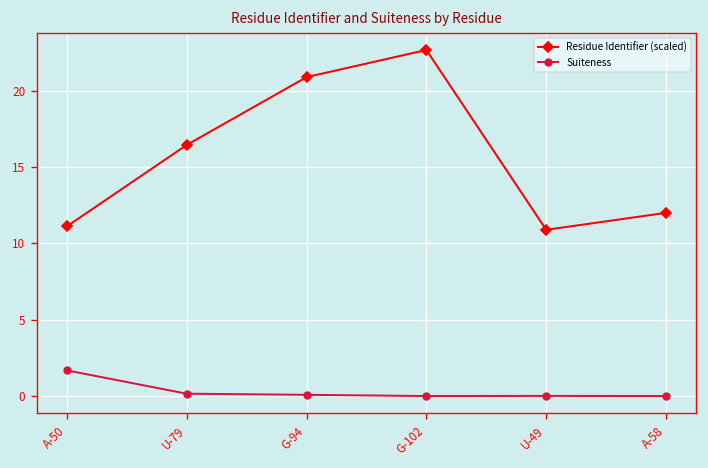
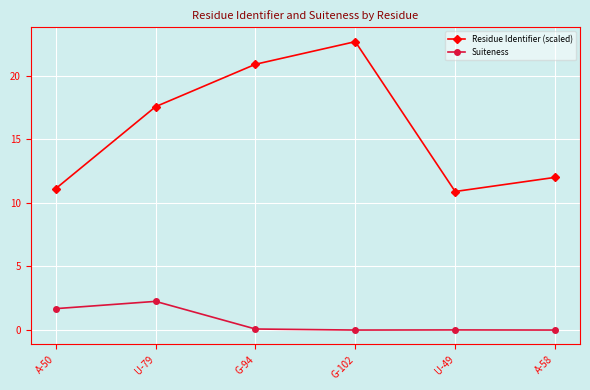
Residue Identifier (scaled), U-79: 16.4 -> 17.6
Suiteness, U-79: 0.2 -> 2.3
